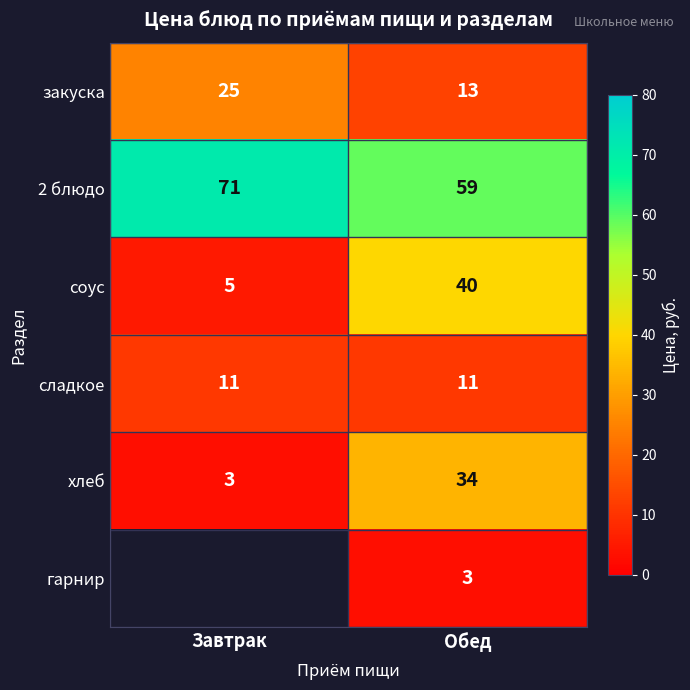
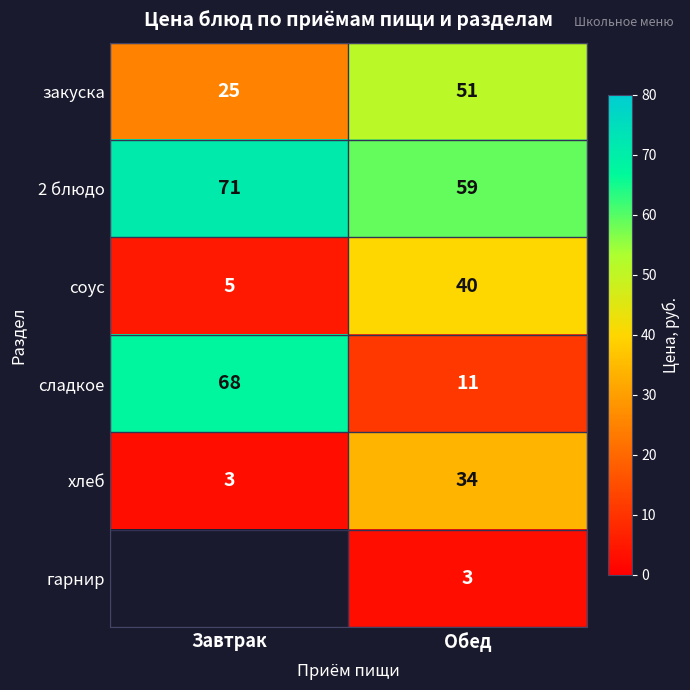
закуска, Обед: 13 -> 51
сладкое, Завтрак: 11 -> 68
